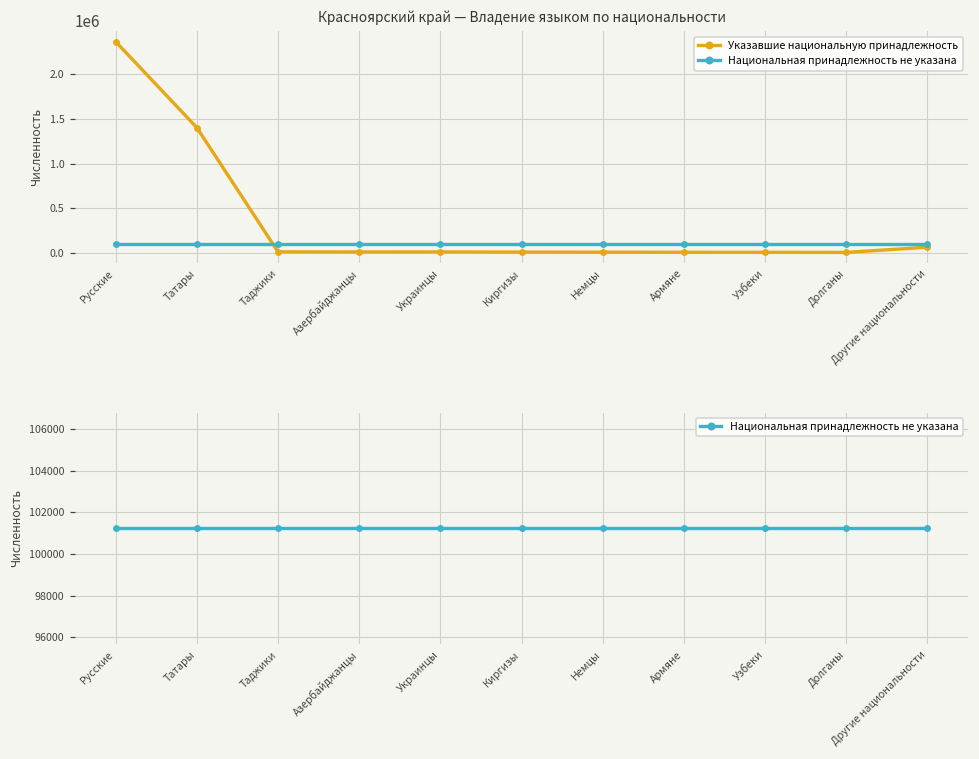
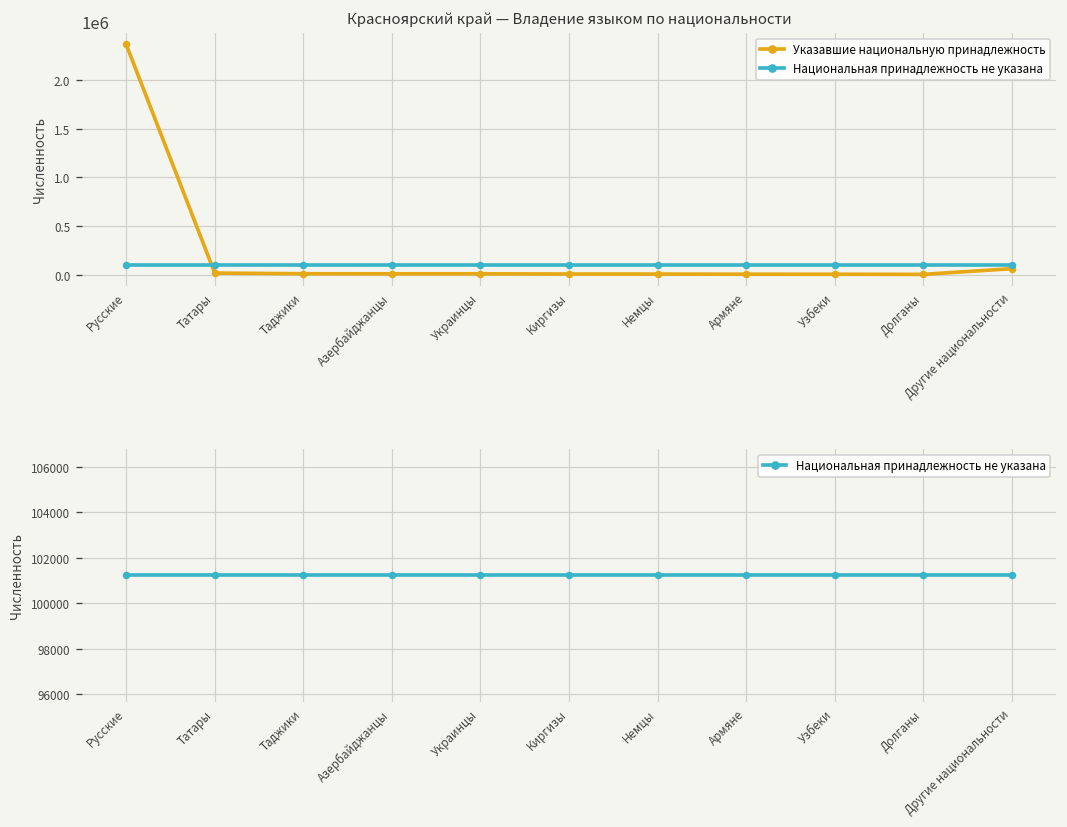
Красноярский край — Владение языком по национальности, Указавшие национальную принадлежность, Татары: 1400000 -> 0
